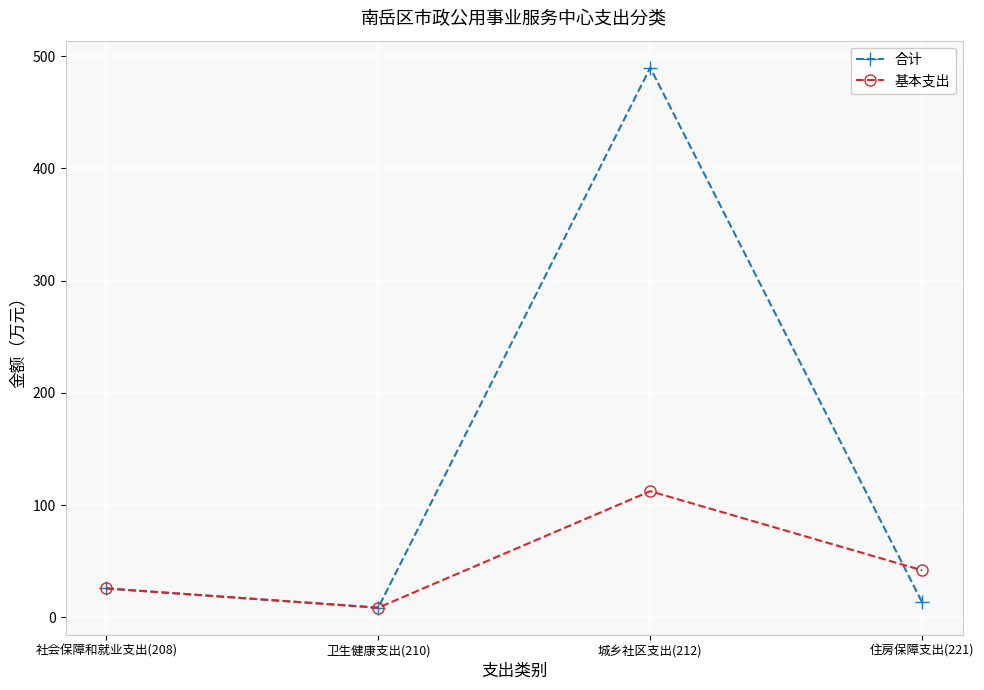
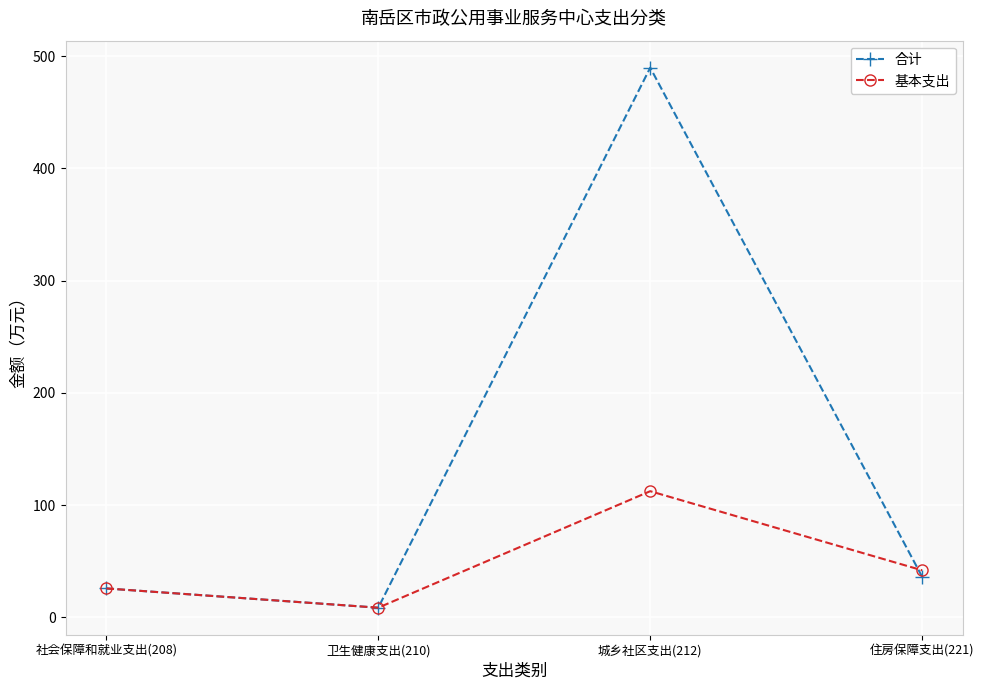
合计, 住房保障支出(221): 13 -> 36
